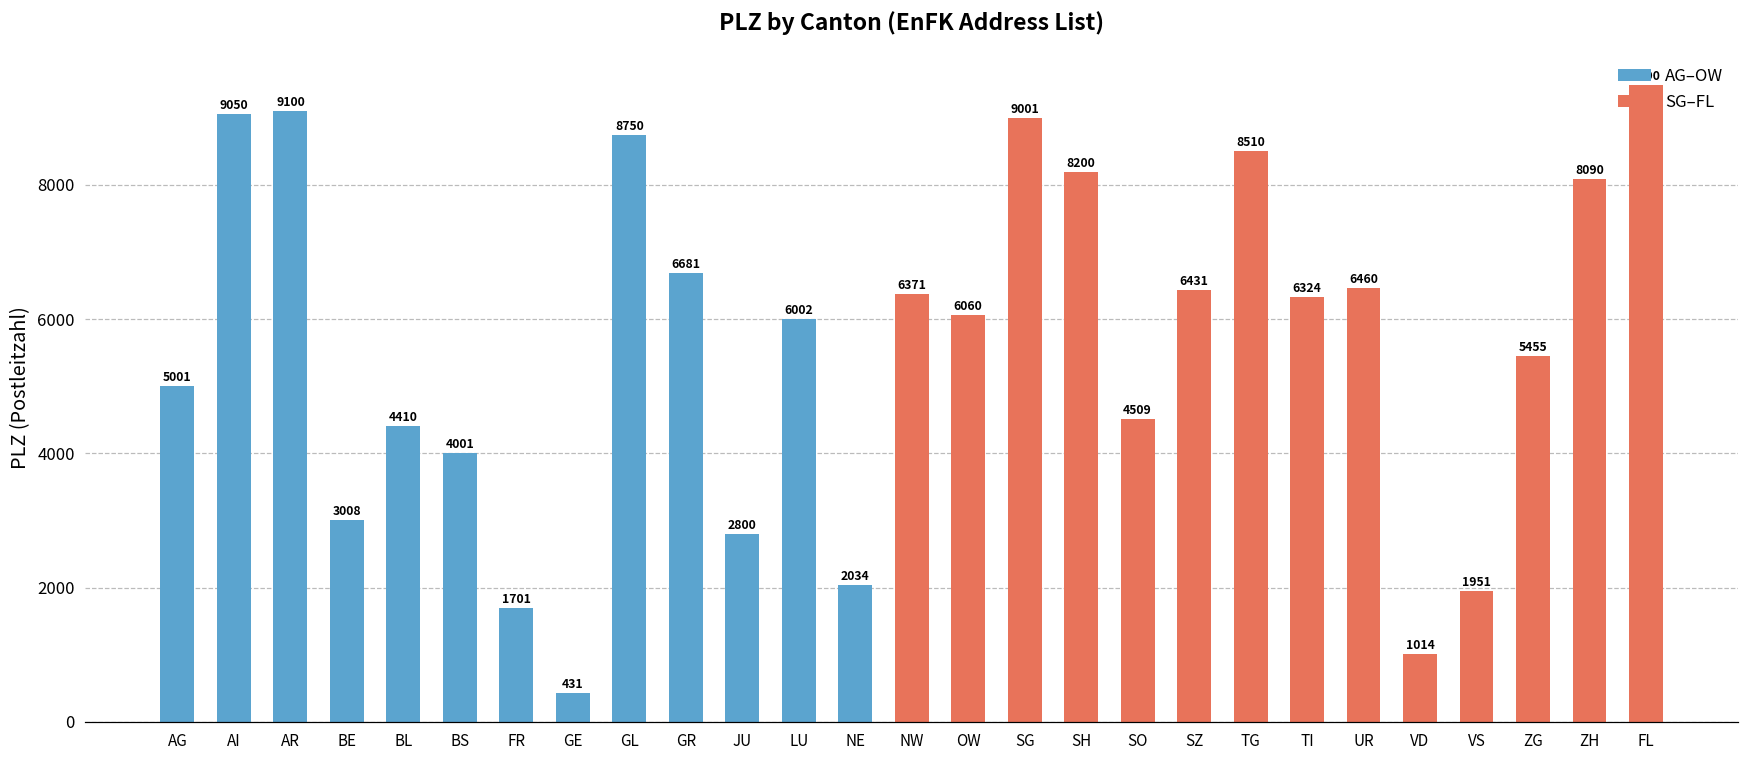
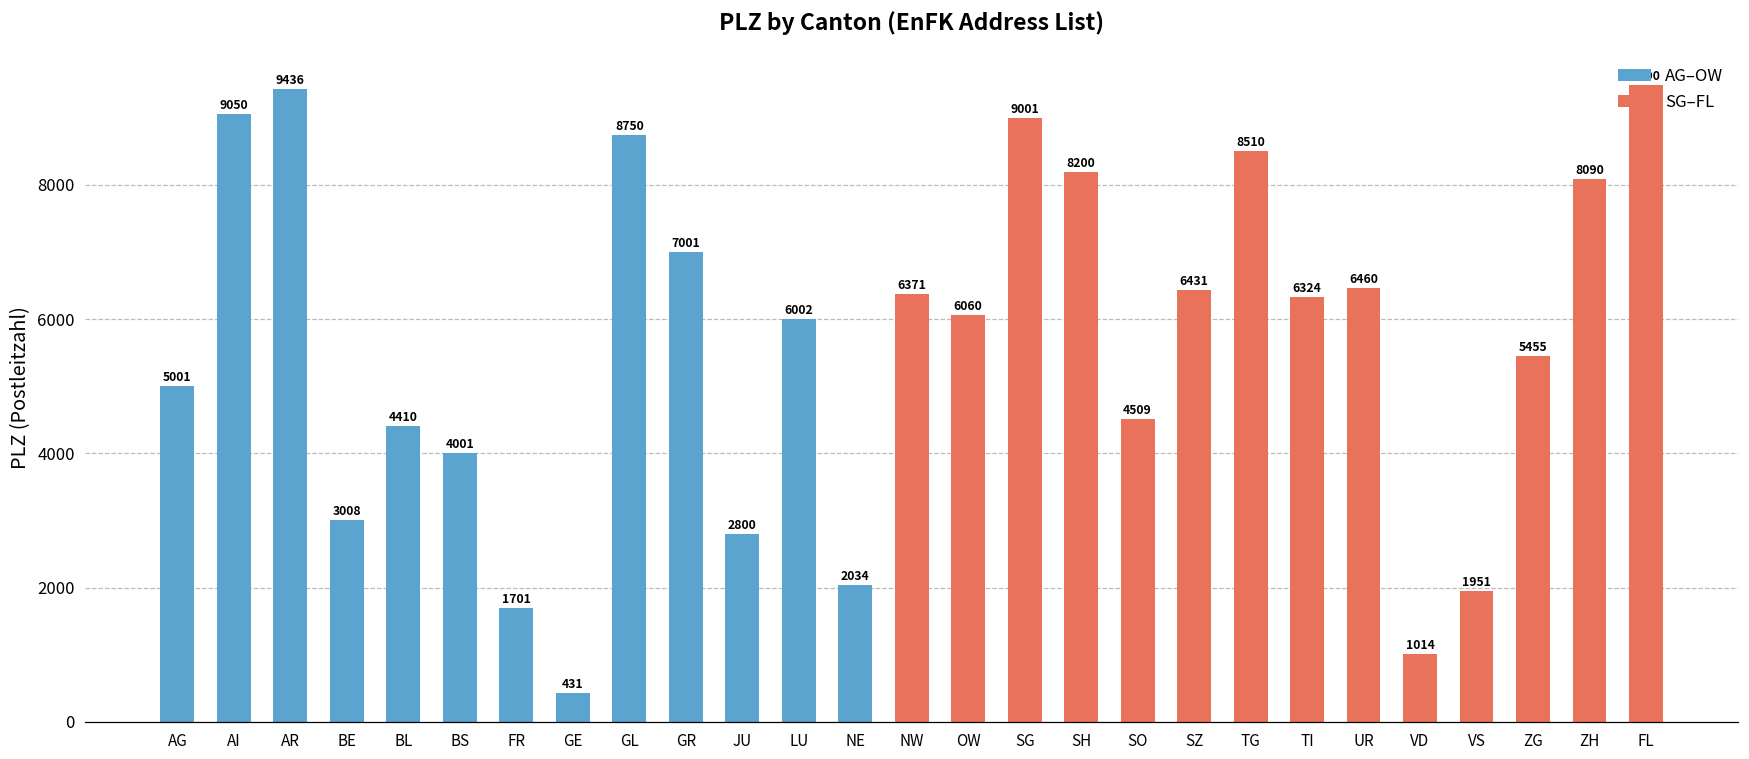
AR: 9100 -> 9436
GR: 6681 -> 7001
